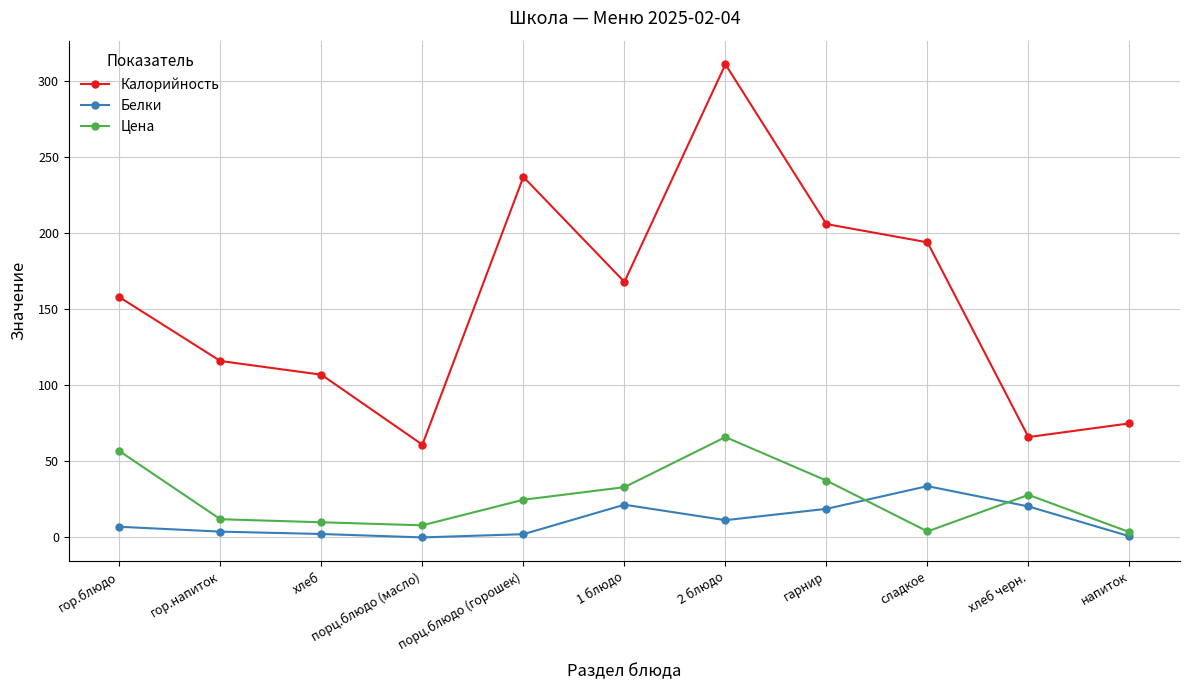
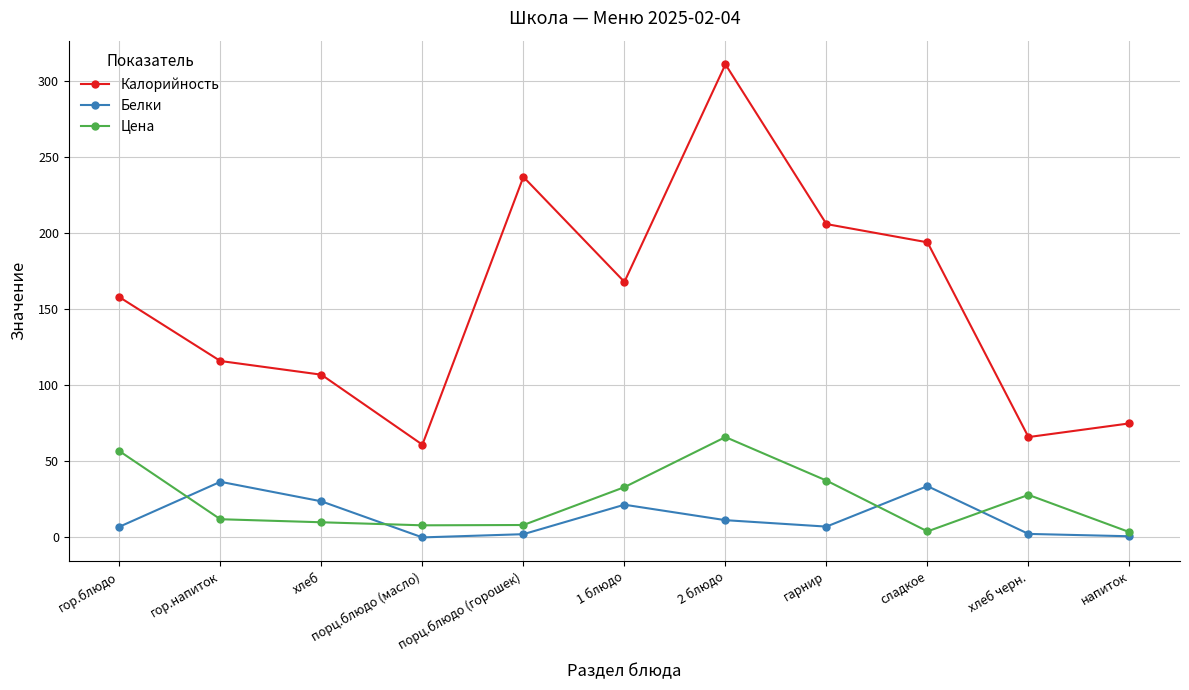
Белки, гор.напиток: 4 -> 37
Белки, хлеб: 2 -> 24
Цена, порц.блюдо (горошек): 25 -> 8
Белки, гарнир: 19 -> 7
Белки, хлеб черн.: 20 -> 2
